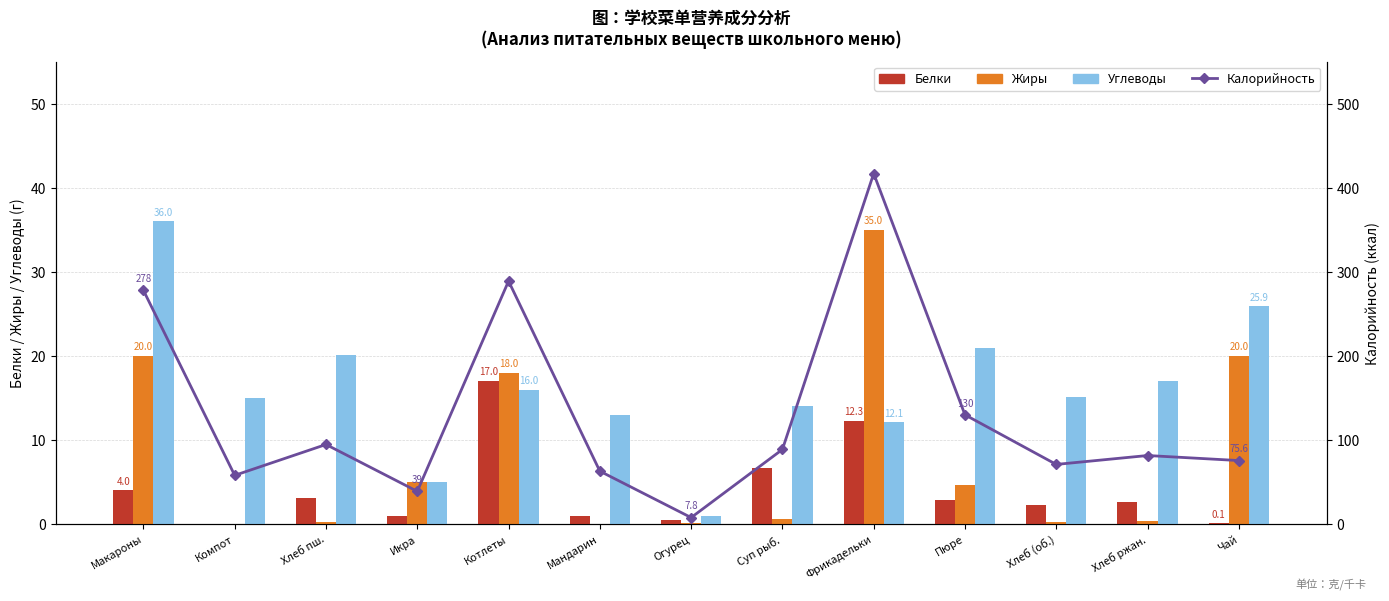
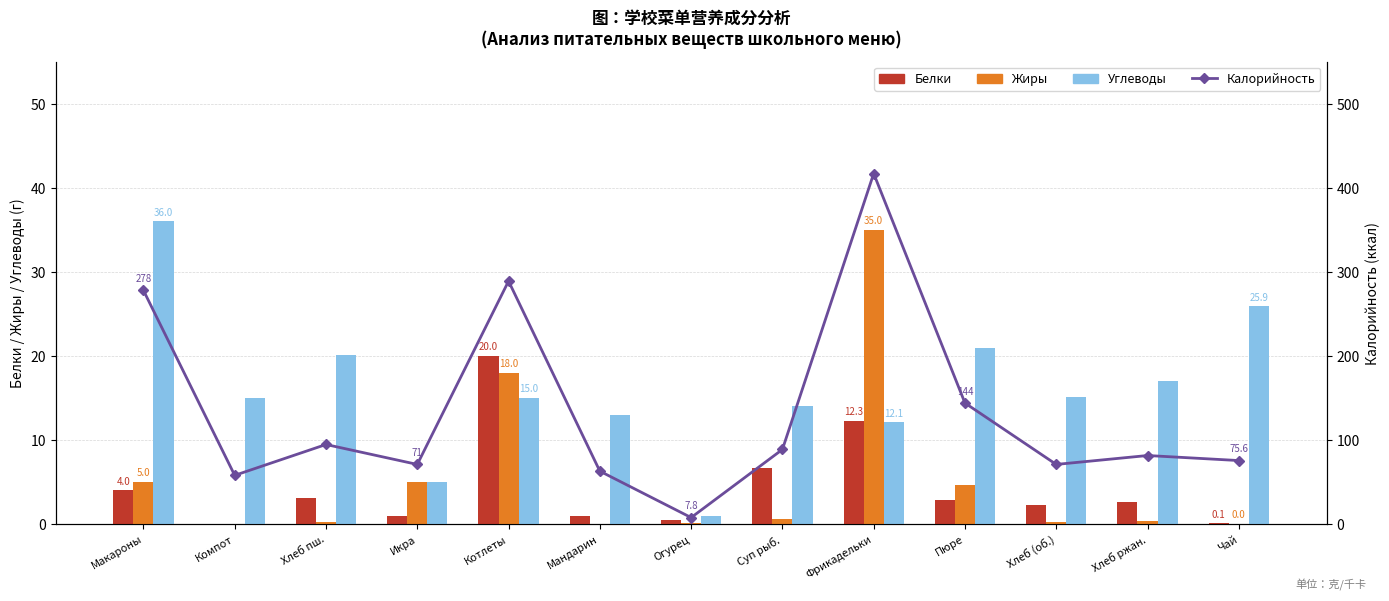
Жиры, Макароны: 20.0 -> 5.0
Белки, Котлеты: 17.0 -> 20.0
Углеводы, Котлеты: 16.0 -> 15.0
Жиры, Чай: 20.0 -> 0.0
Калорийность, Икра: 39 -> 71
Калорийность, Пюре: 130 -> 144
